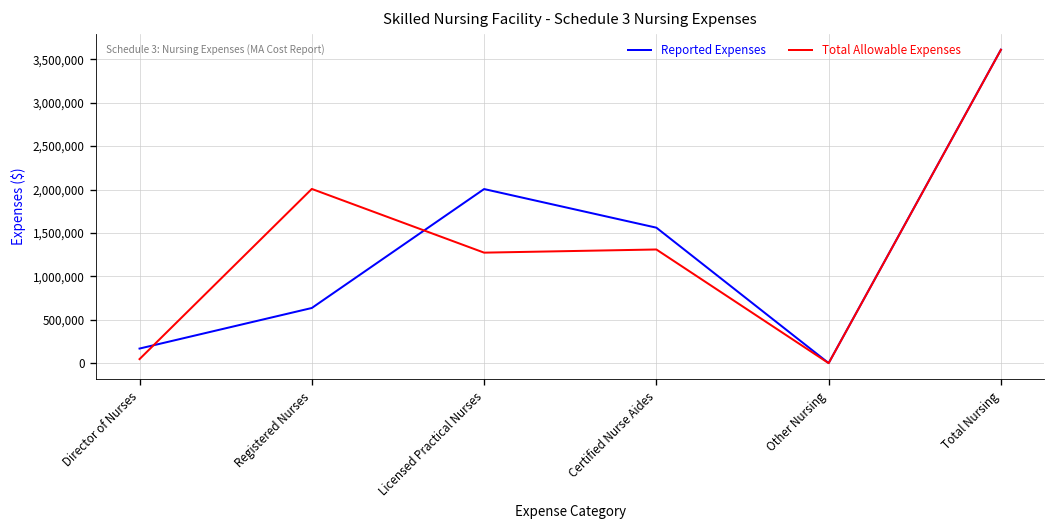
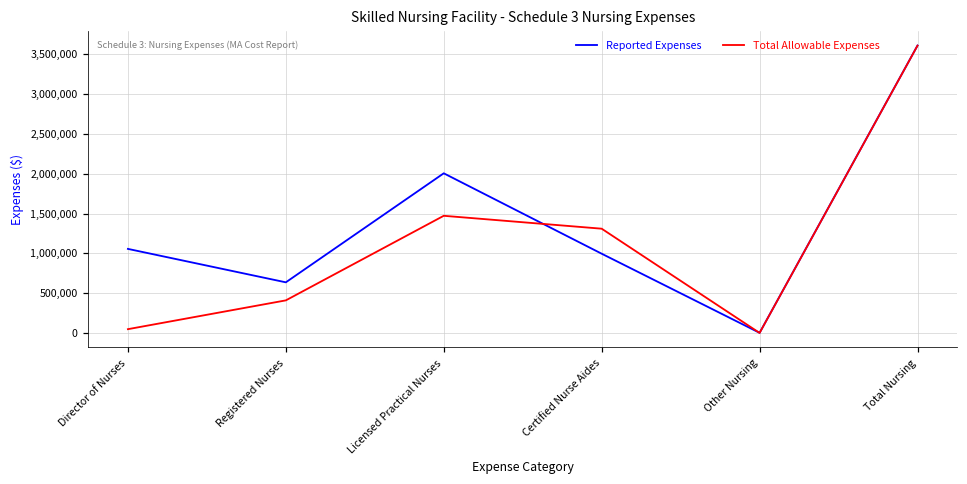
Reported Expenses, Director of Nurses: 200,000 -> 1,100,000
Total Allowable Expenses, Registered Nurses: 2,000,000 -> 400,000
Total Allowable Expenses, Licensed Practical Nurses: 1,300,000 -> 1,500,000
Reported Expenses, Certified Nurse Aides: 1,600,000 -> 1,000,000
